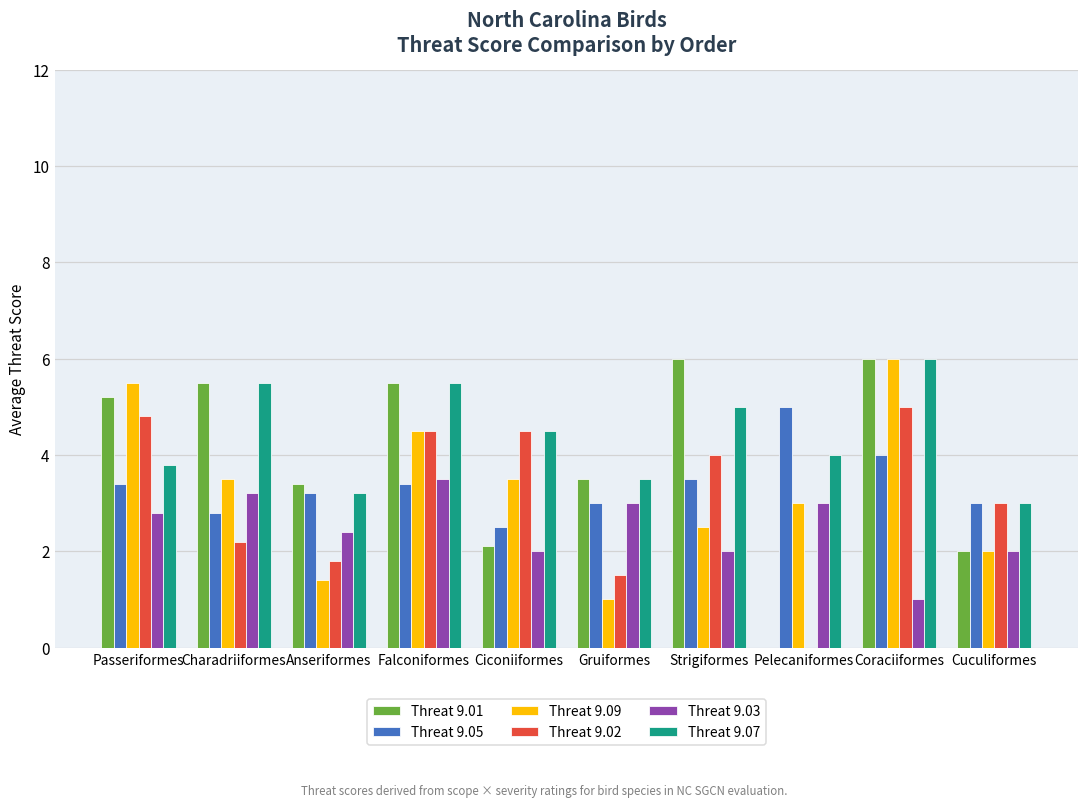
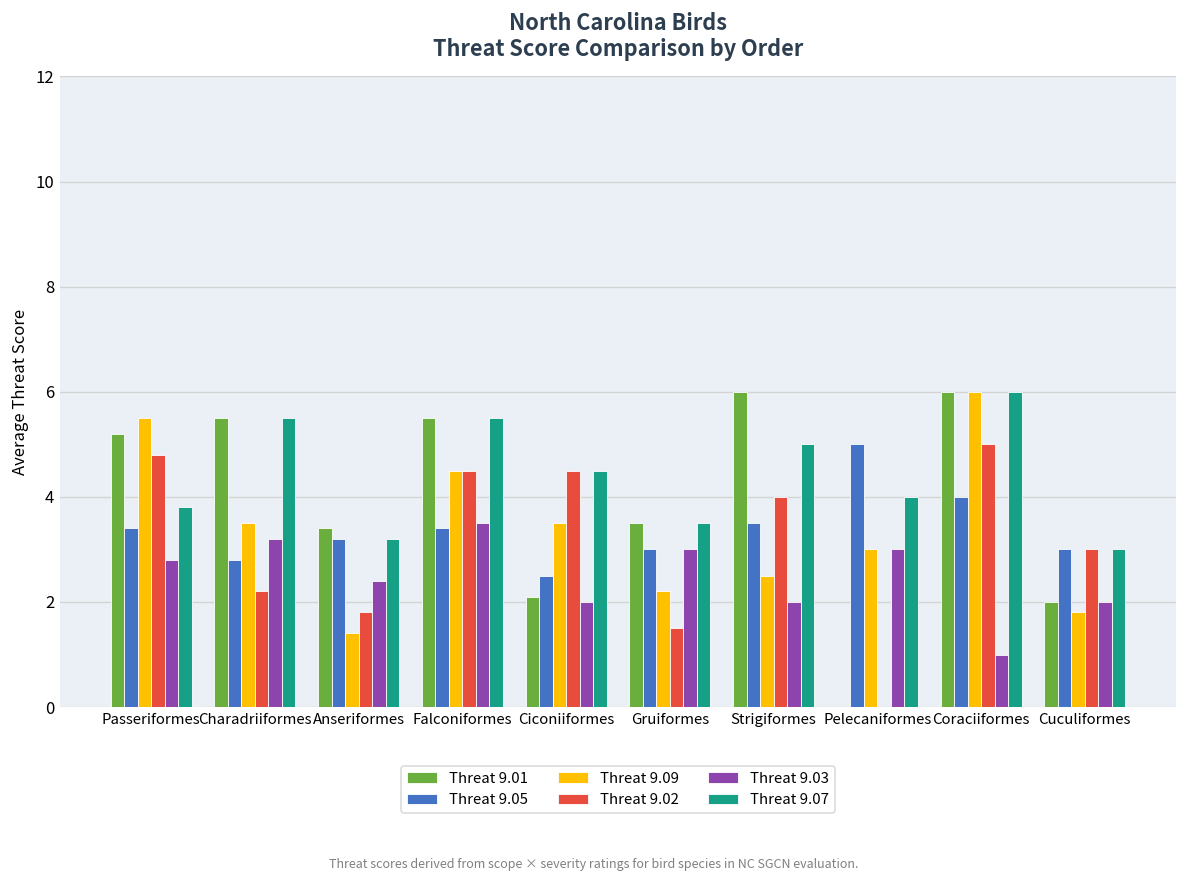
Threat 9.09, Gruiformes: 1.0 -> 2.2
Threat 9.09, Cuculiformes: 2.0 -> 1.8
